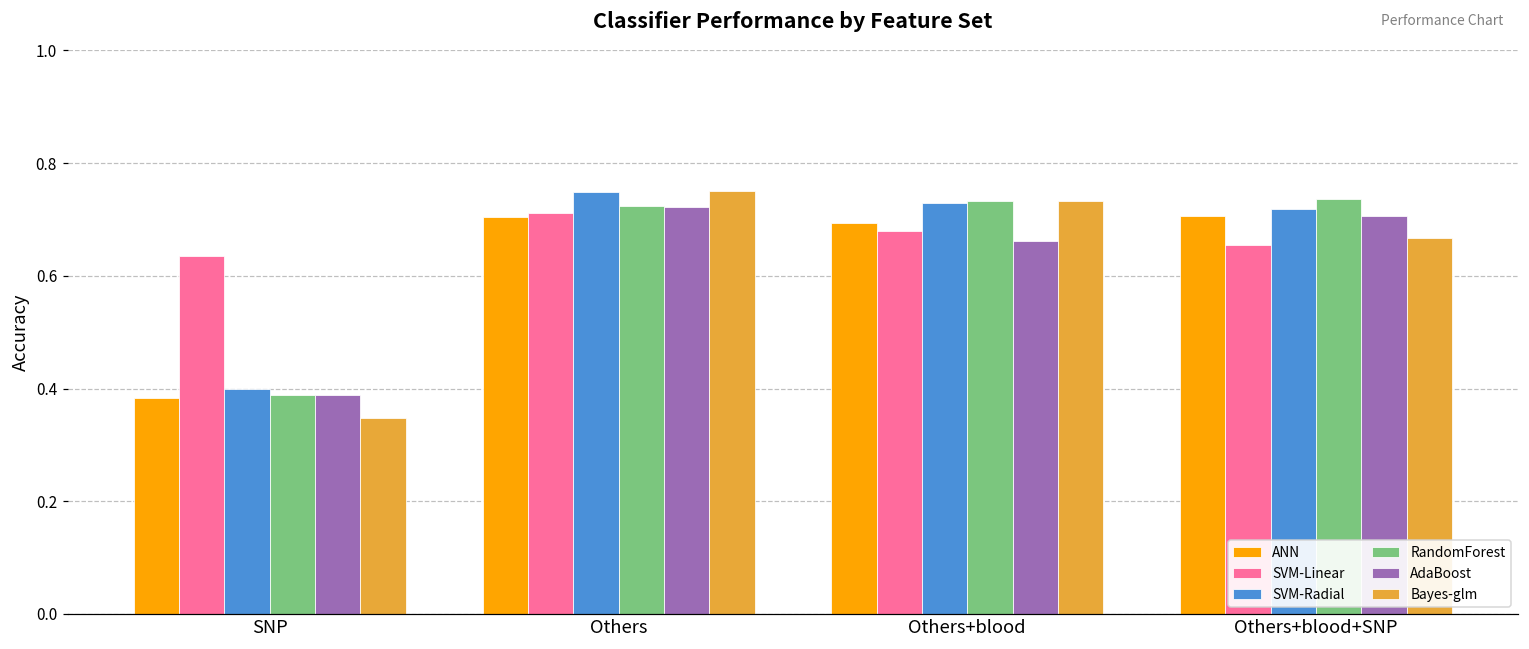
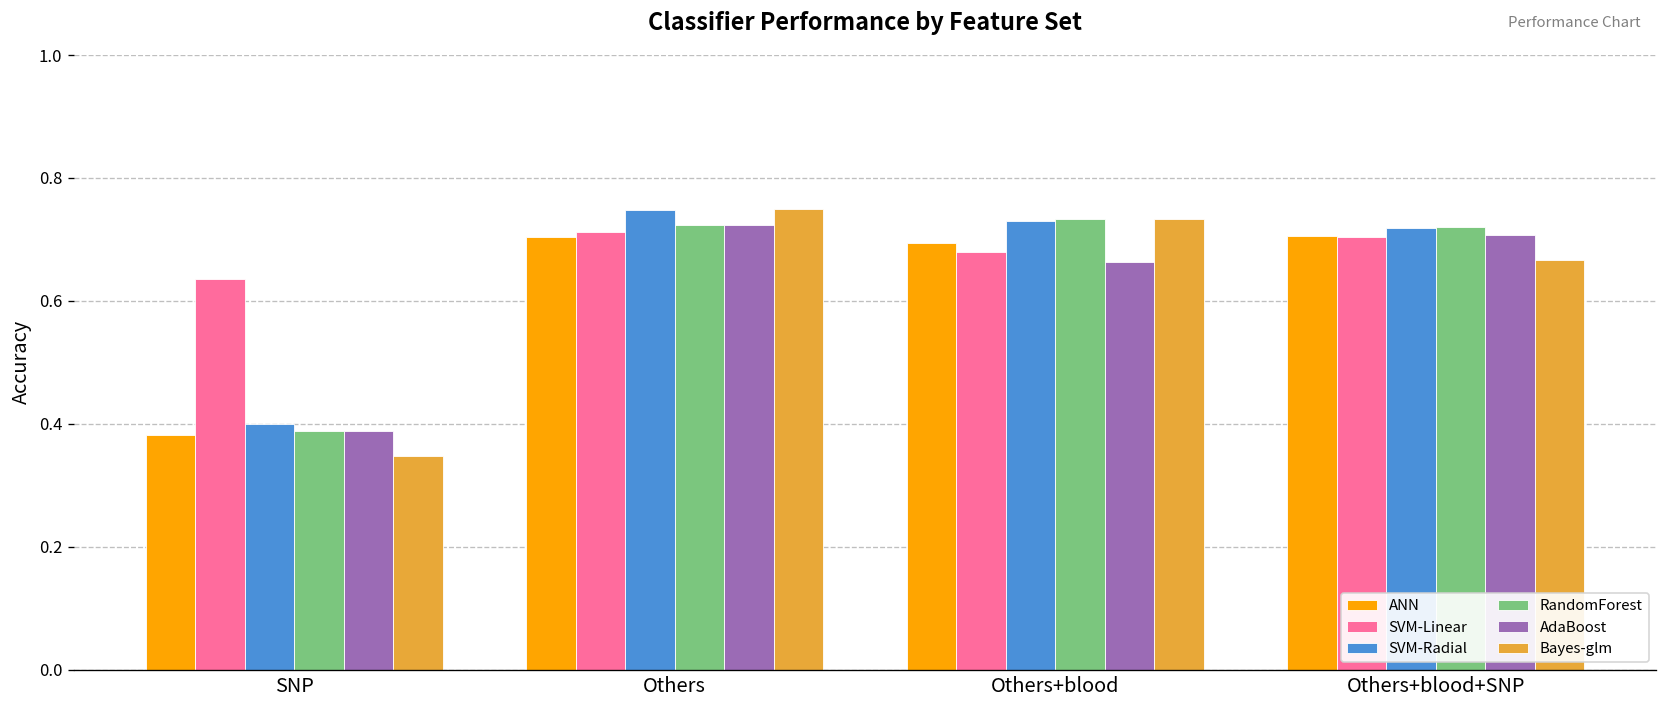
SVM-Linear, Others+blood+SNP: 0.65 -> 0.70
RandomForest, Others+blood+SNP: 0.74 -> 0.72
